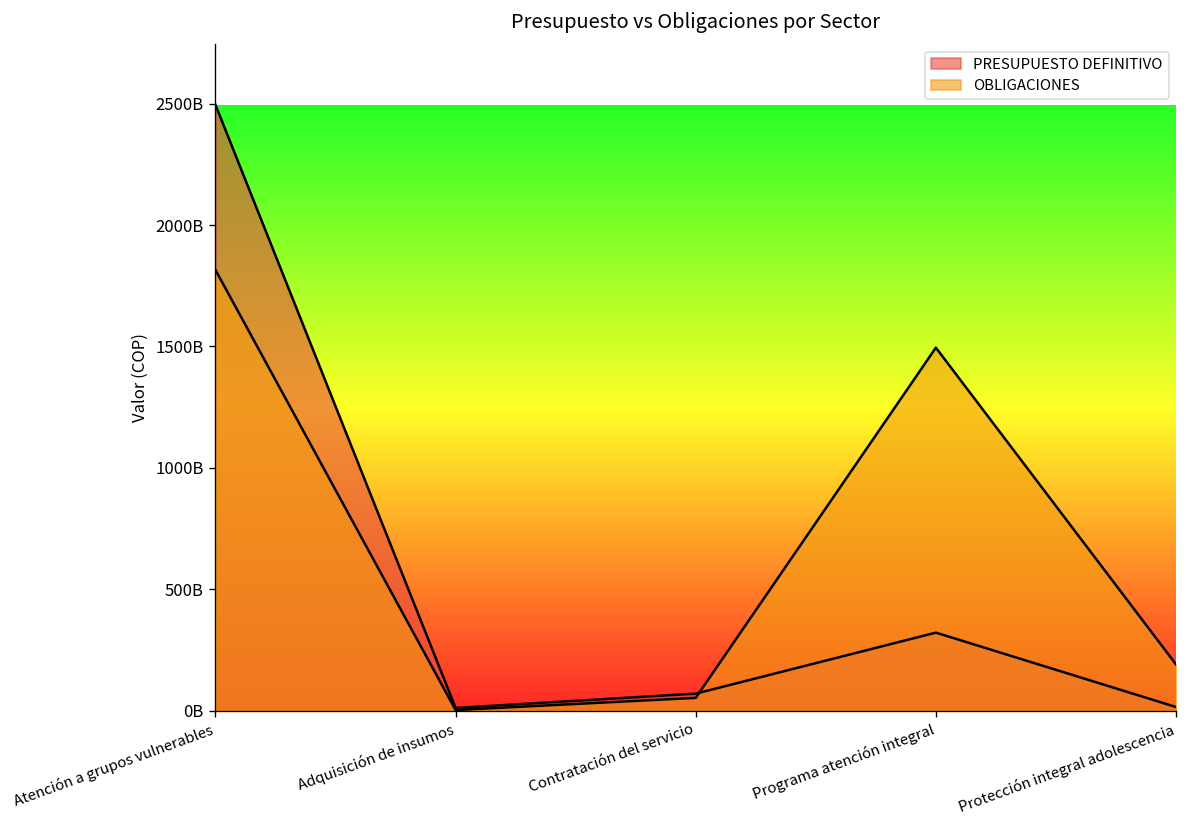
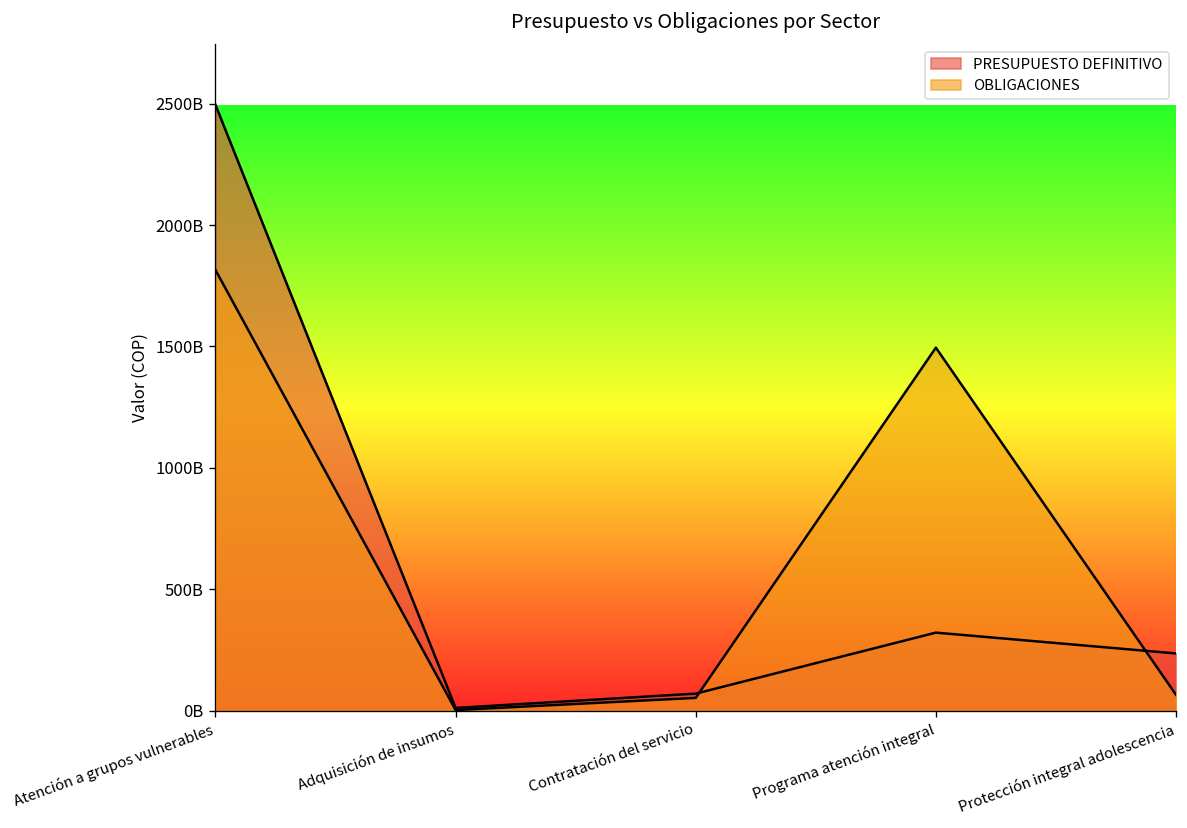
PRESUPUESTO DEFINITIVO, Protección integral adolescencia: 10000000000 -> 240000000000
OBLIGACIONES, Protección integral adolescencia: 190000000000 -> 70000000000
